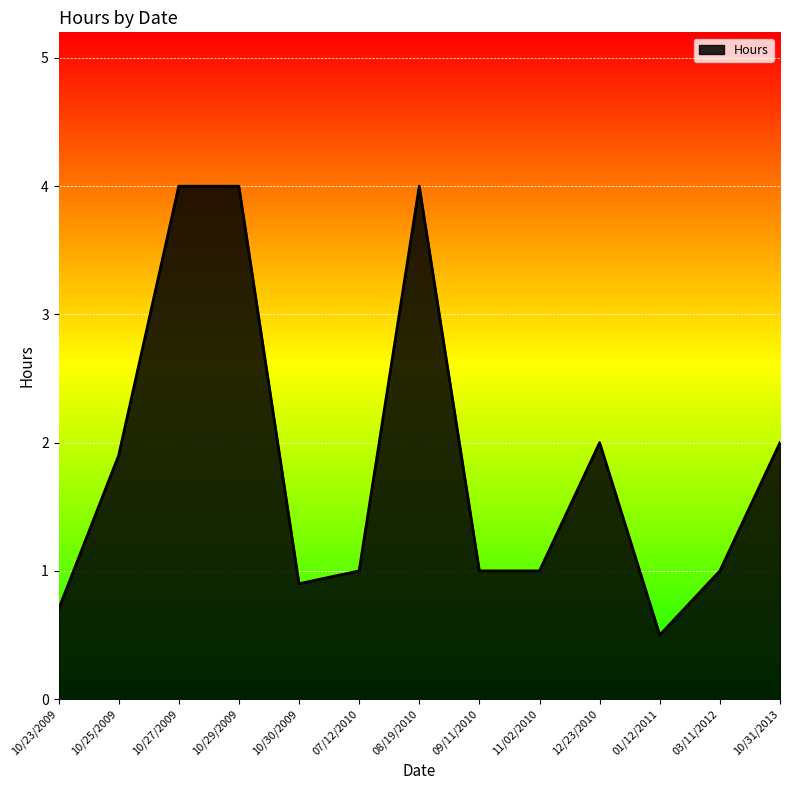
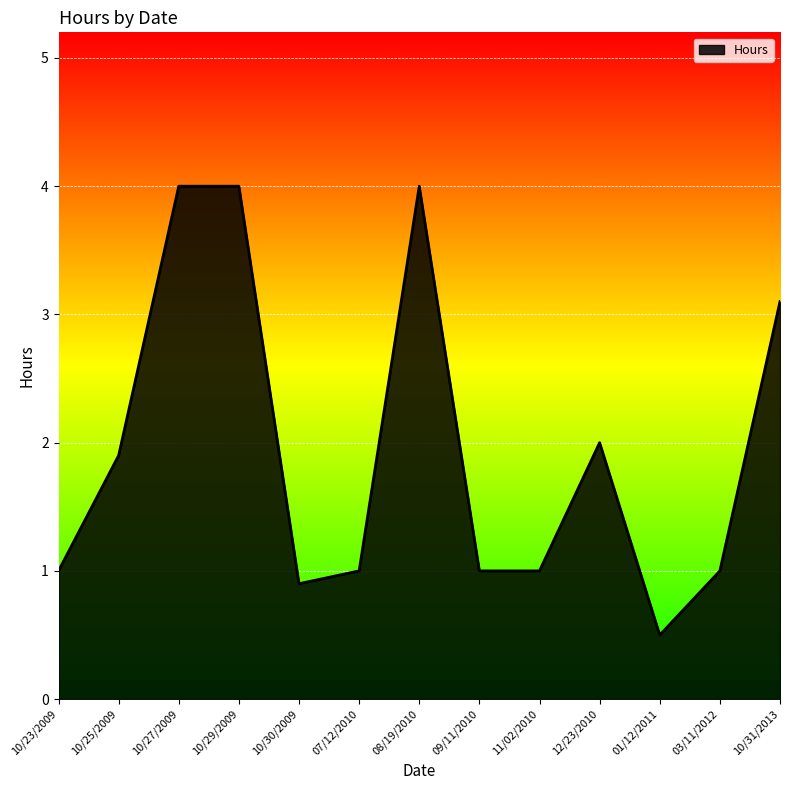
10/23/2009: 0.7 -> 1.0
10/31/2013: 2.0 -> 3.1
